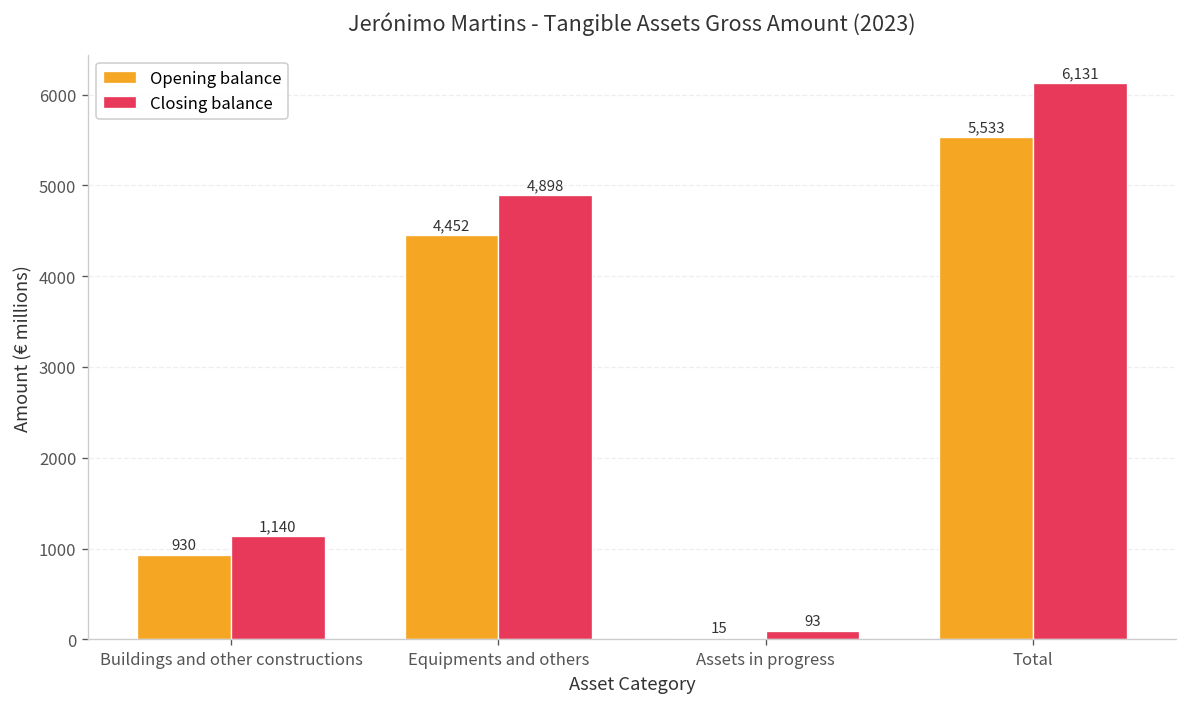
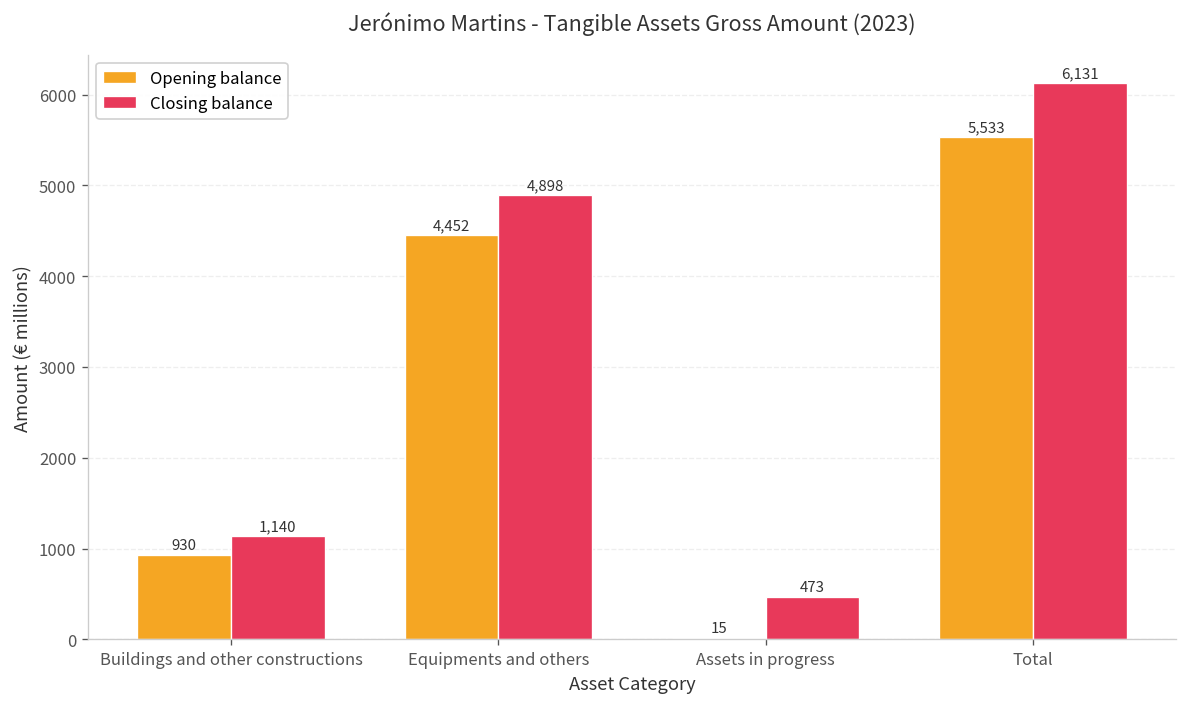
Closing balance, Assets in progress: 93 -> 473
